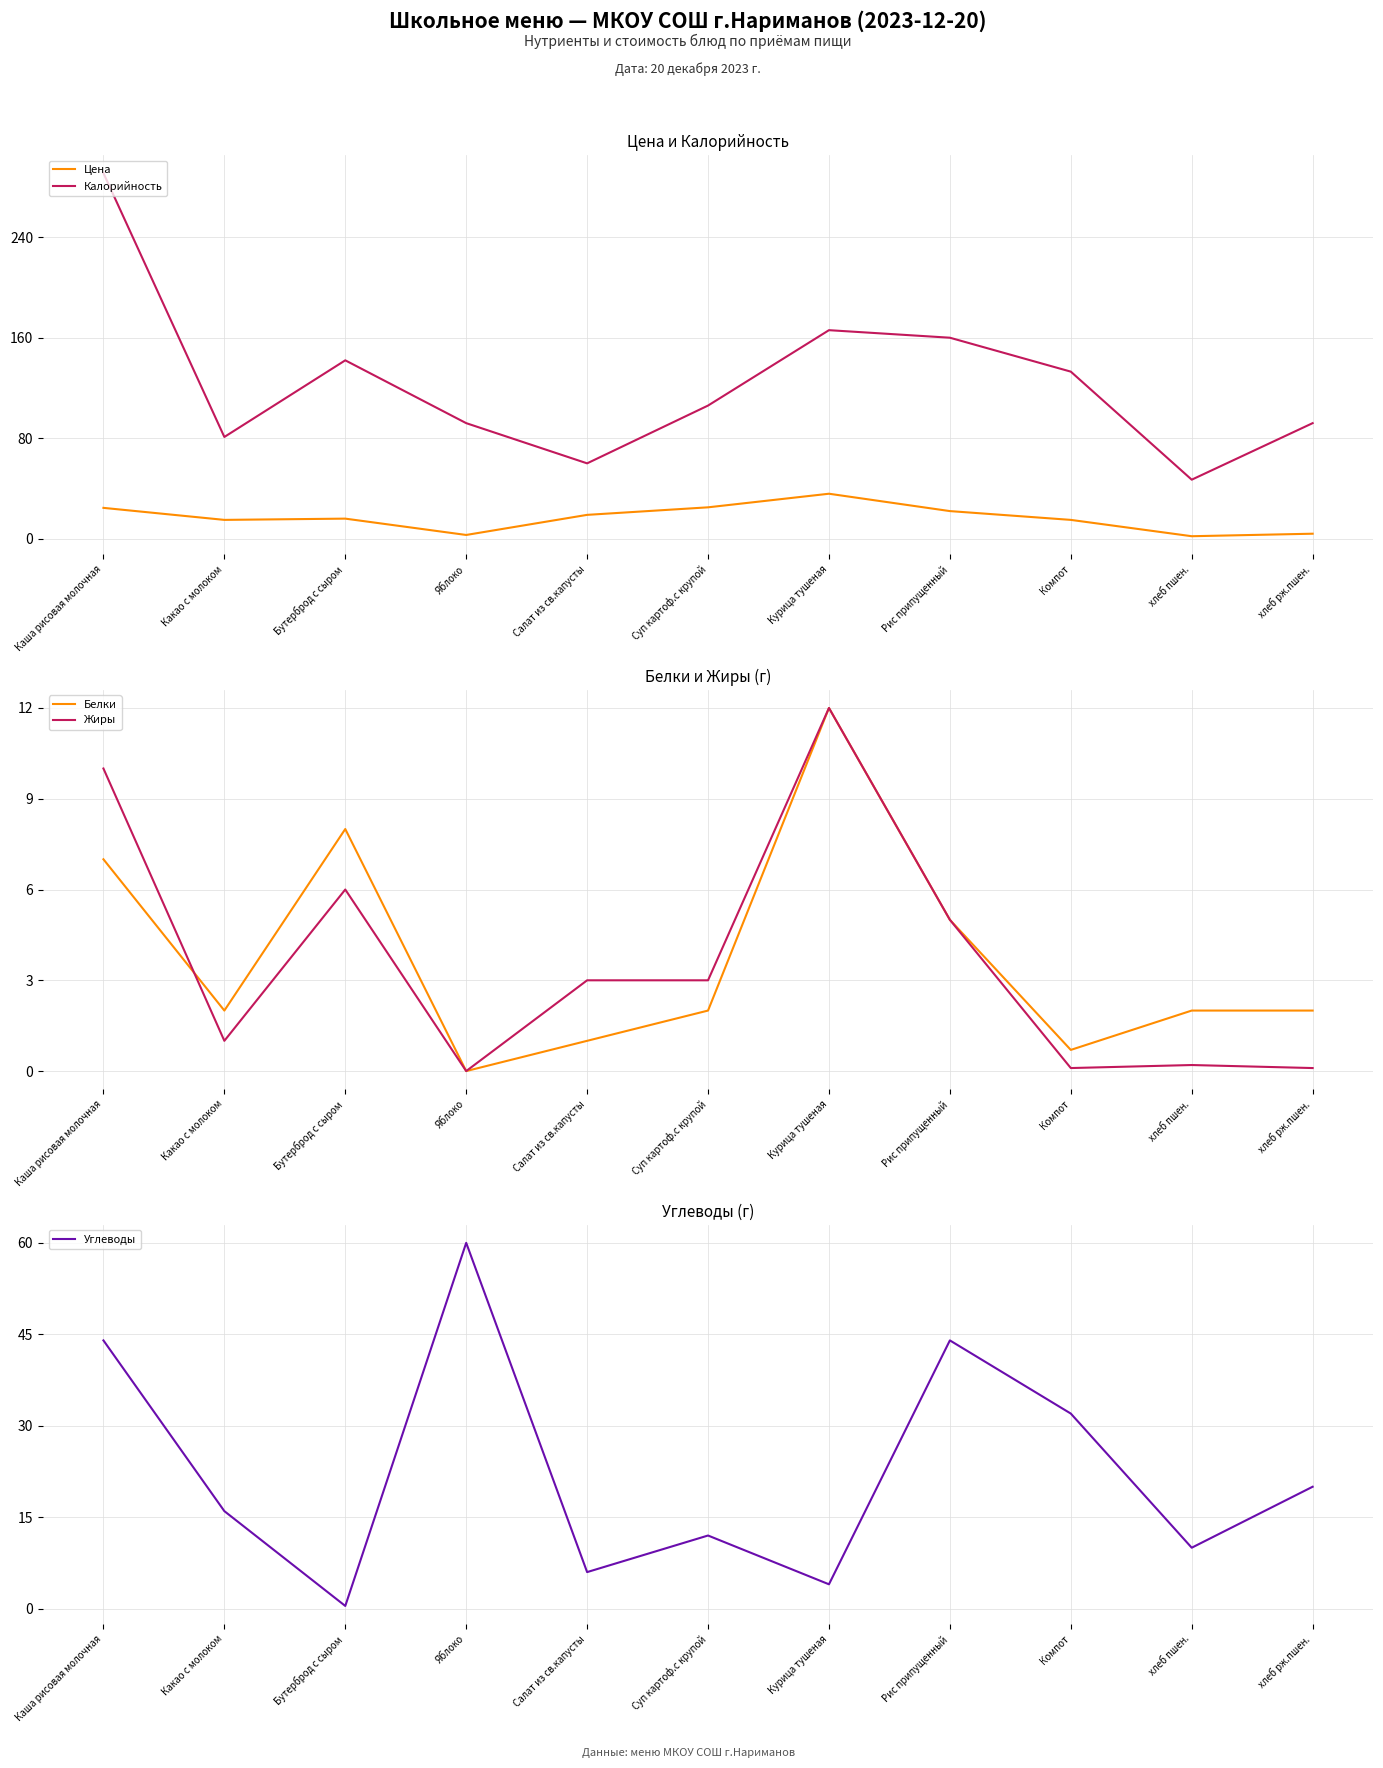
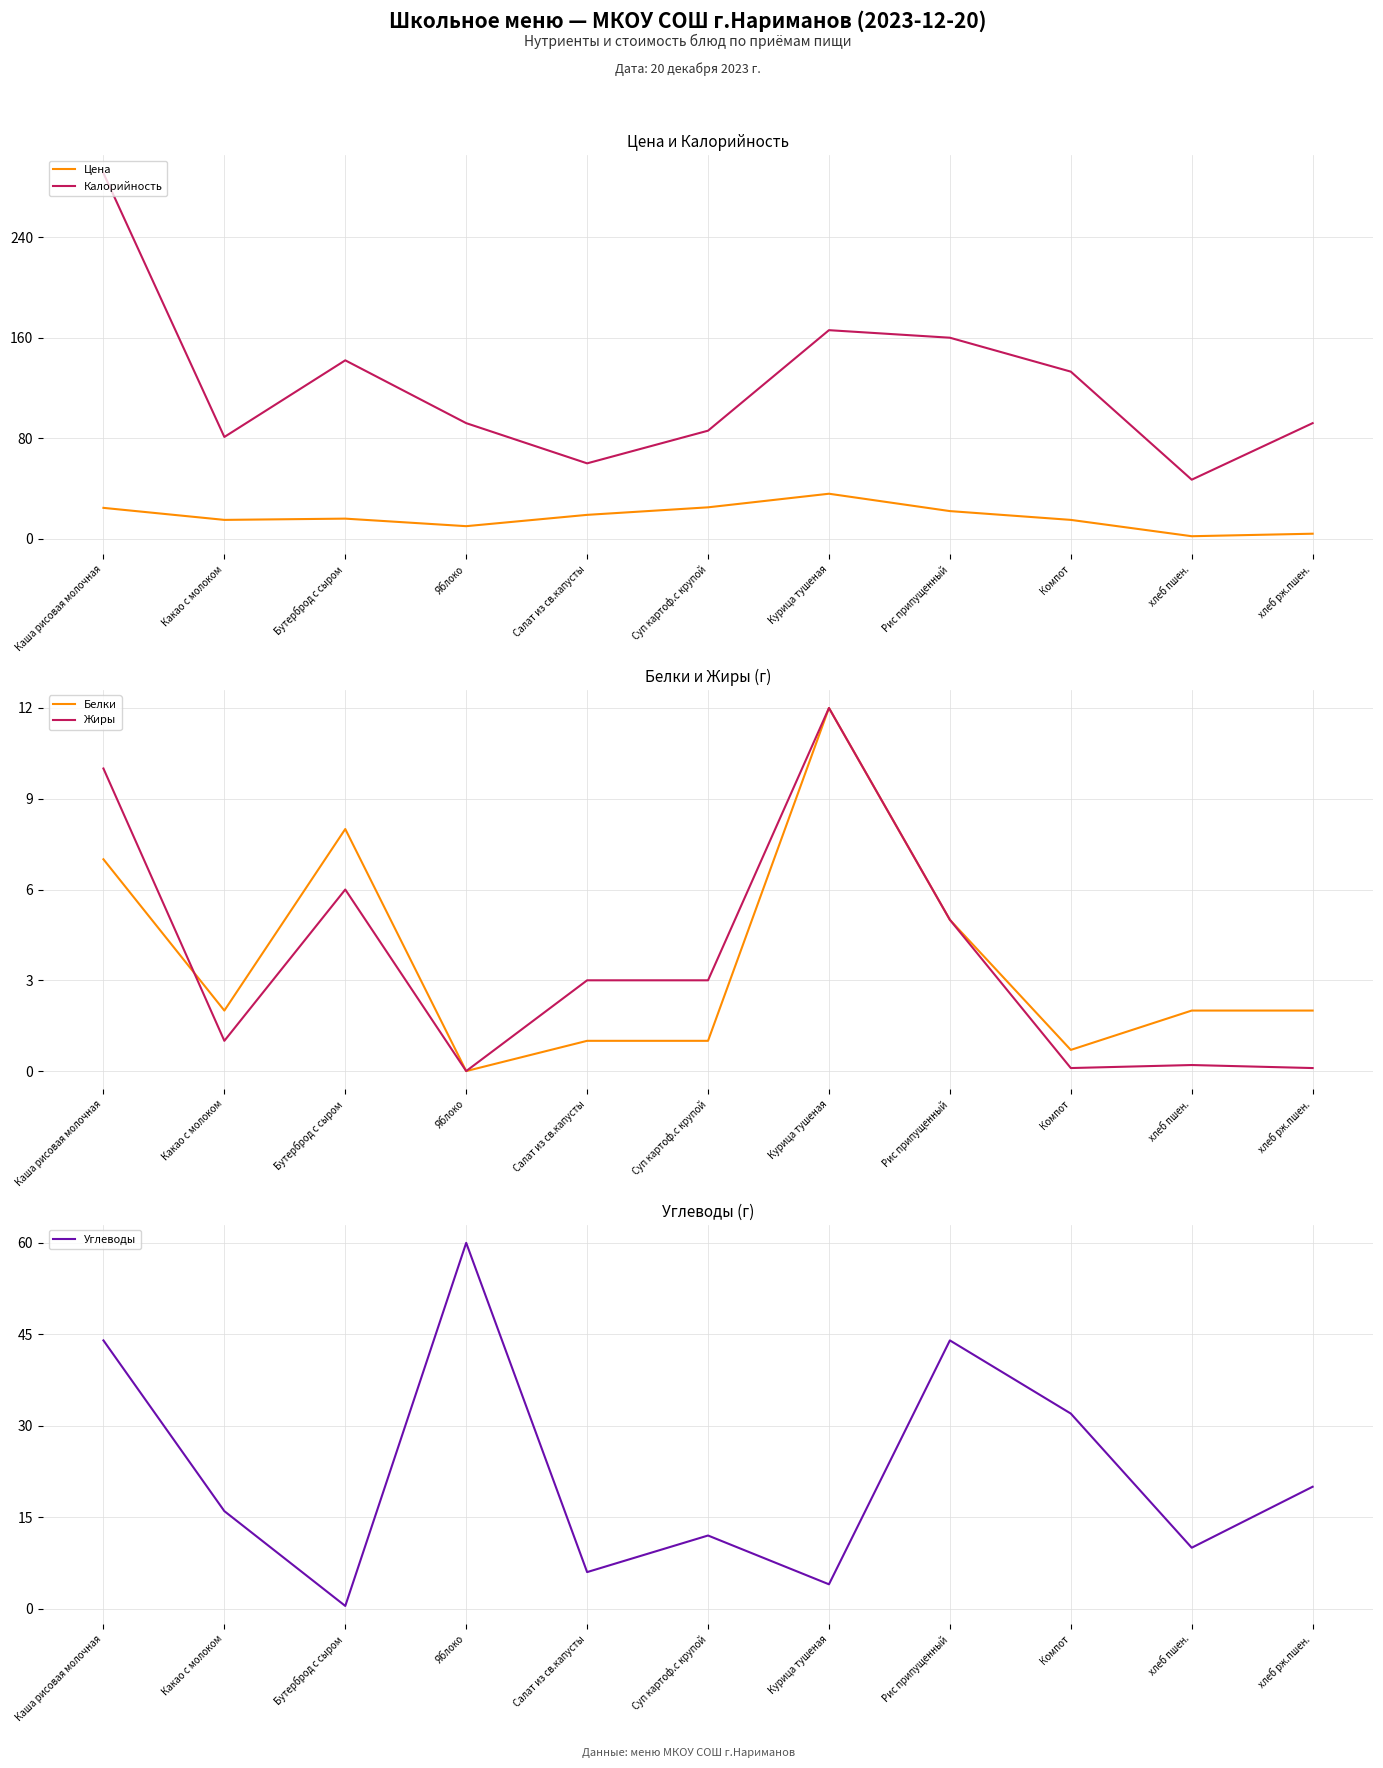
Цена и Калорийность, Цена, Яблоко: 3 -> 10
Цена и Калорийность, Калорийность, Суп картоф.с крупой: 106 -> 86
Белки и Жиры (г), Белки, Суп картоф.с крупой: 2 -> 1
